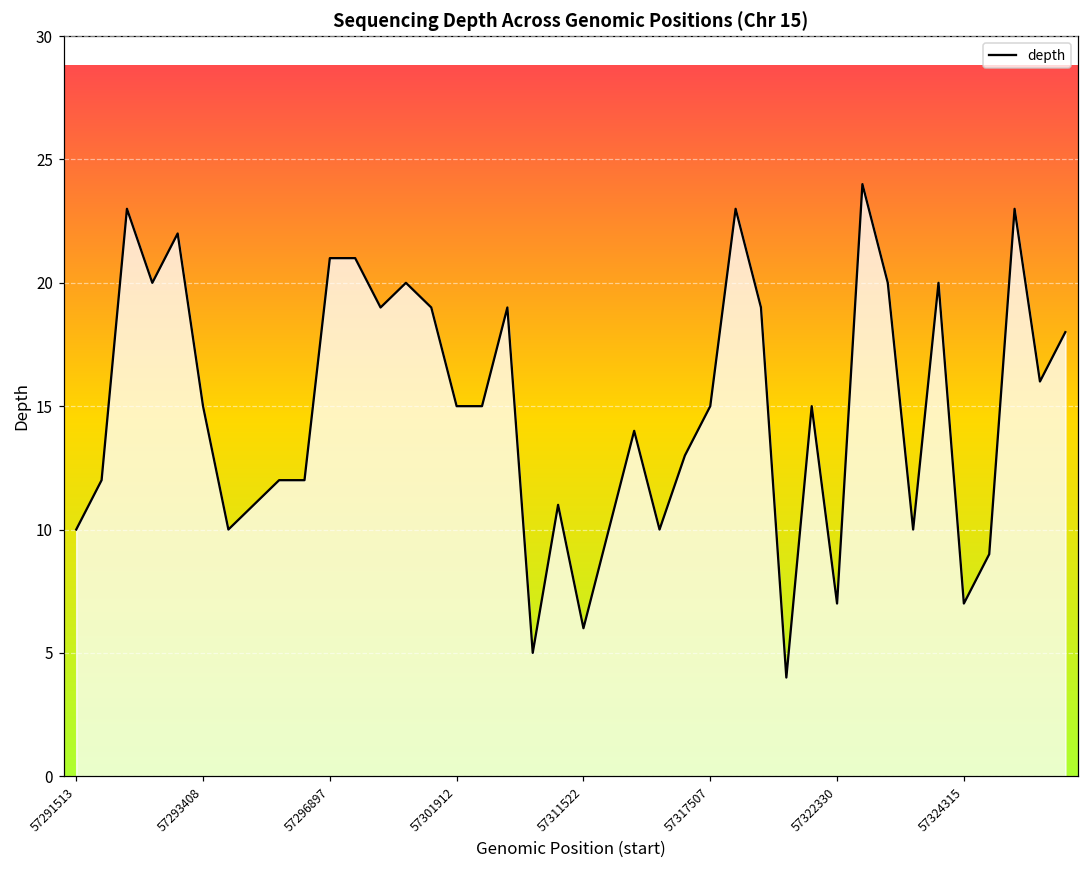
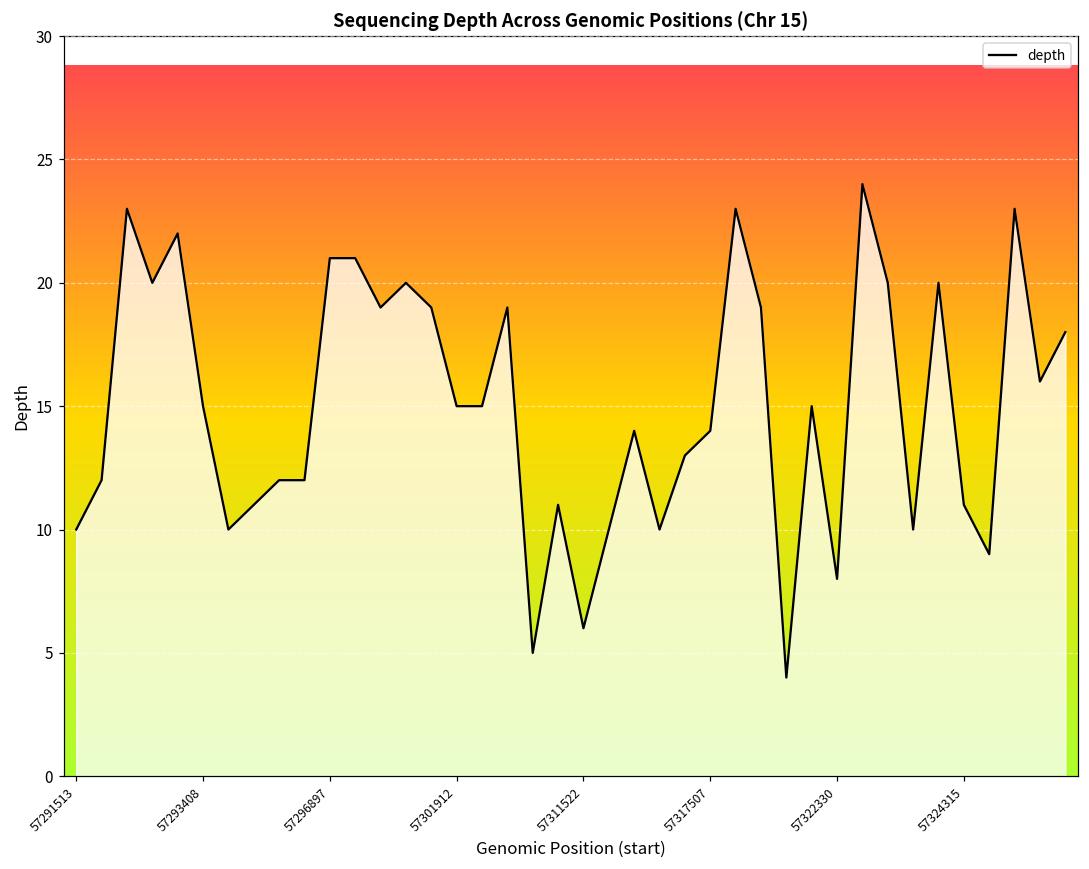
57317507: 15 -> 14
57322330: 7 -> 8
57324315: 7 -> 11
